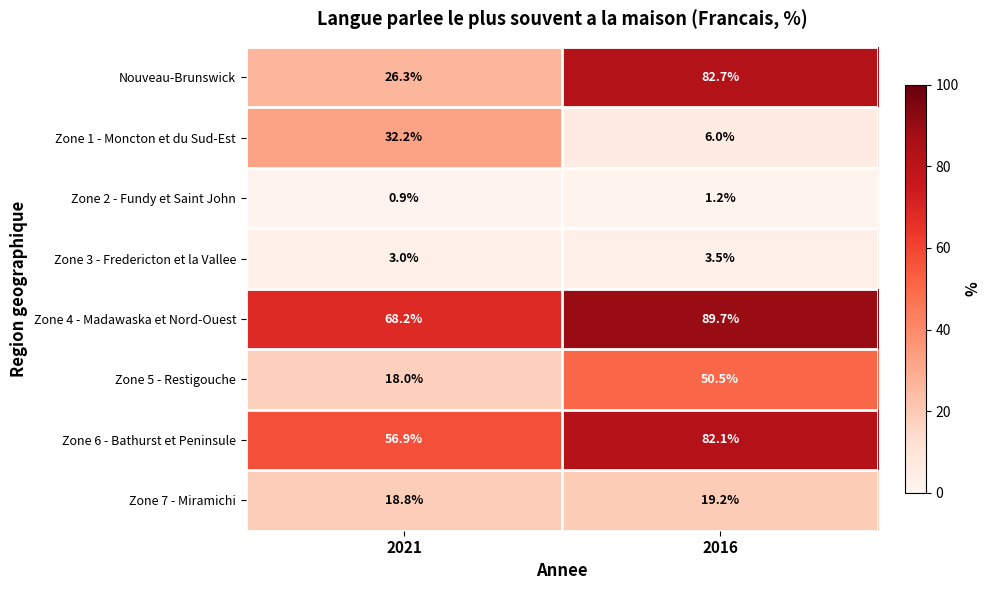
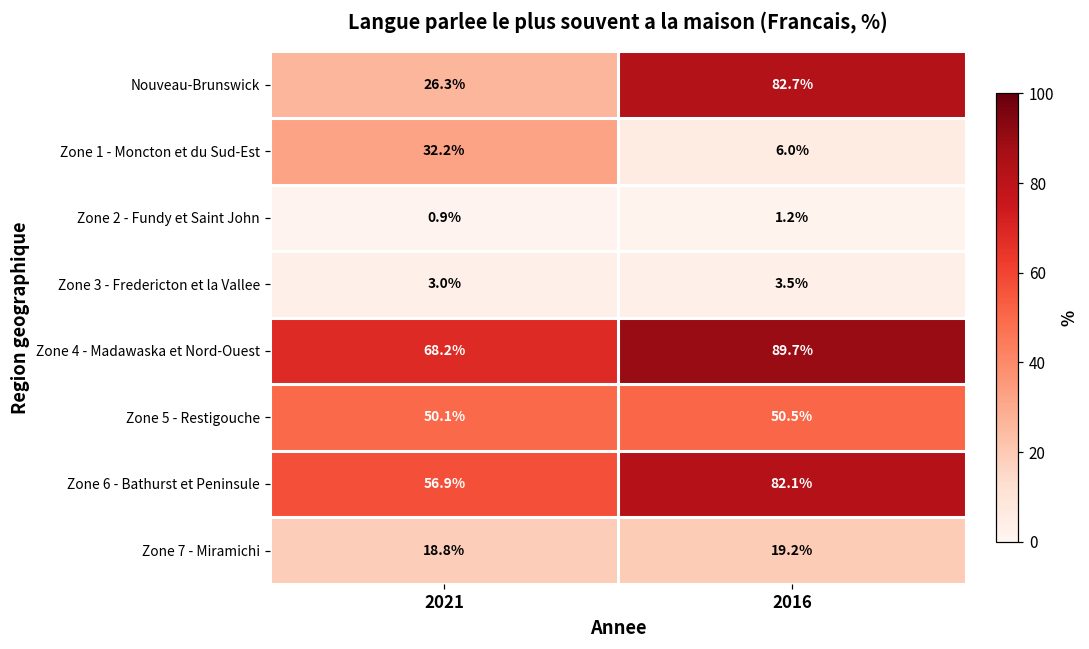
Zone 5 - Restigouche, 2021: 18.0% -> 50.1%
